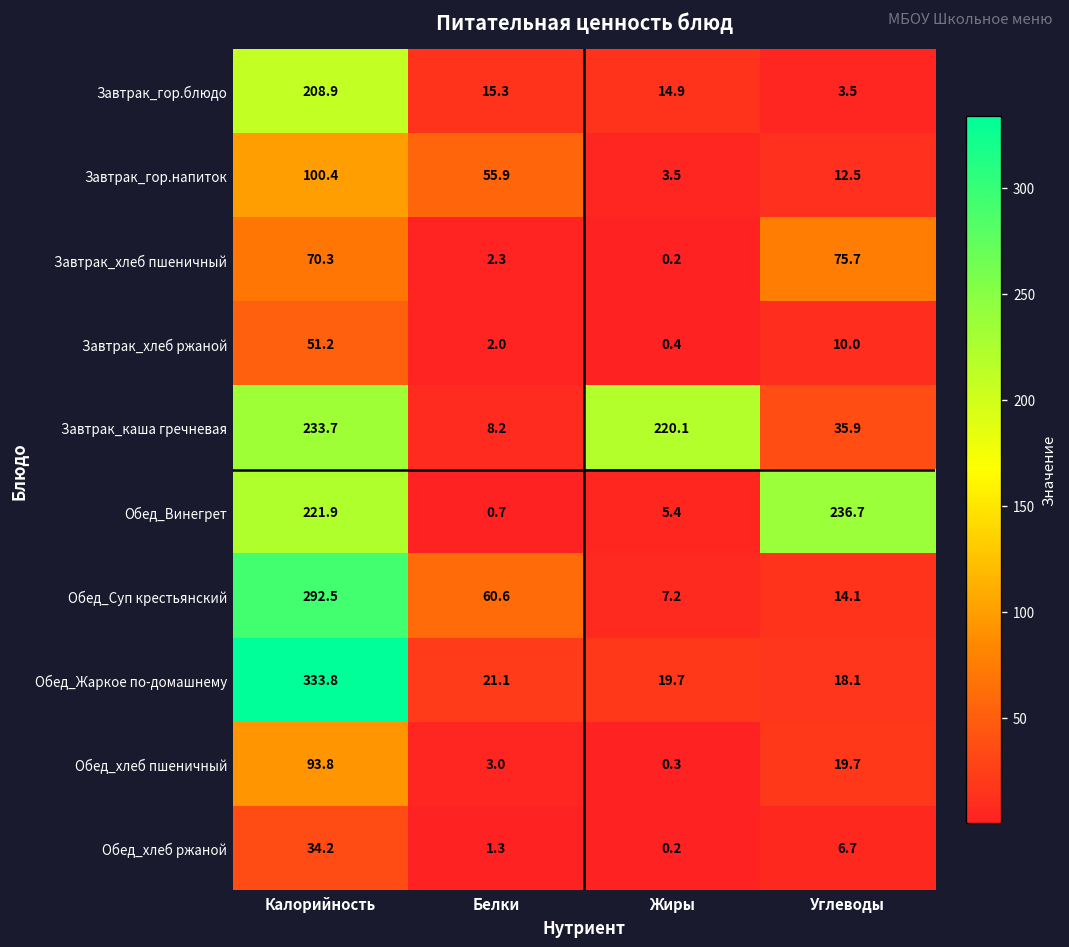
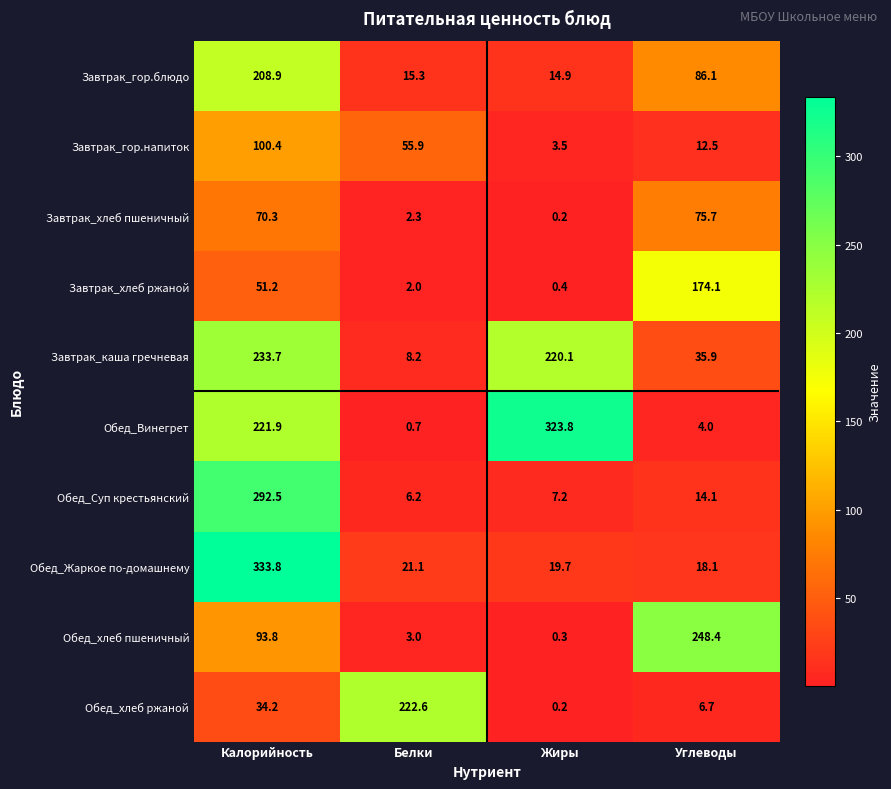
Завтрак_гор.блюдо, Углеводы: 3.5 -> 86.1
Завтрак_хлеб ржаной, Углеводы: 10.0 -> 174.1
Обед_Винегрет, Жиры: 5.4 -> 323.8
Обед_Винегрет, Углеводы: 236.7 -> 4.0
Обед_Суп крестьянский, Белки: 60.6 -> 6.2
Обед_хлеб пшеничный, Углеводы: 19.7 -> 248.4
Обед_хлеб ржаной, Белки: 1.3 -> 222.6
